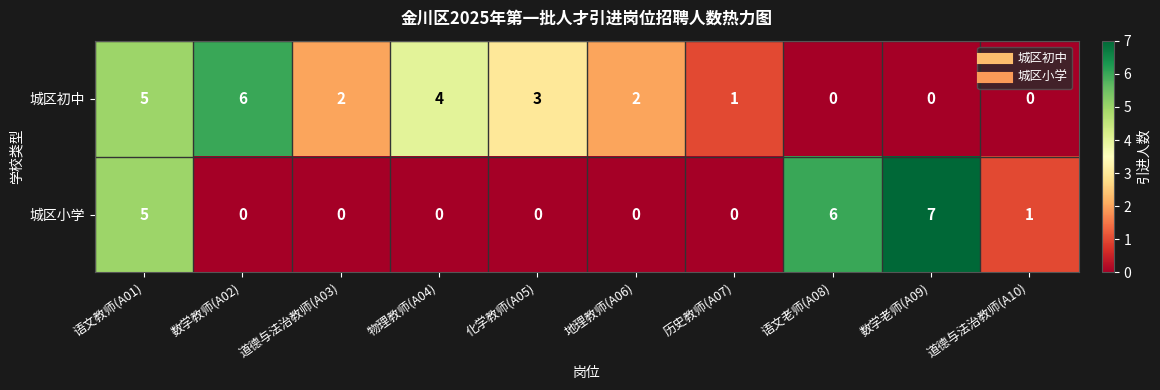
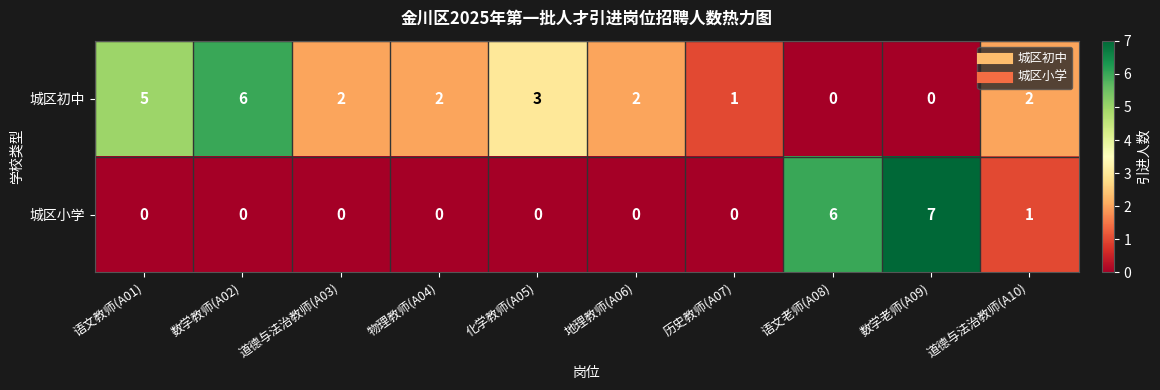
城区初中, 物理教师(A04): 4 -> 2
城区初中, 道德与法治教师(A10): 0 -> 2
城区小学, 语文教师(A01): 5 -> 0
